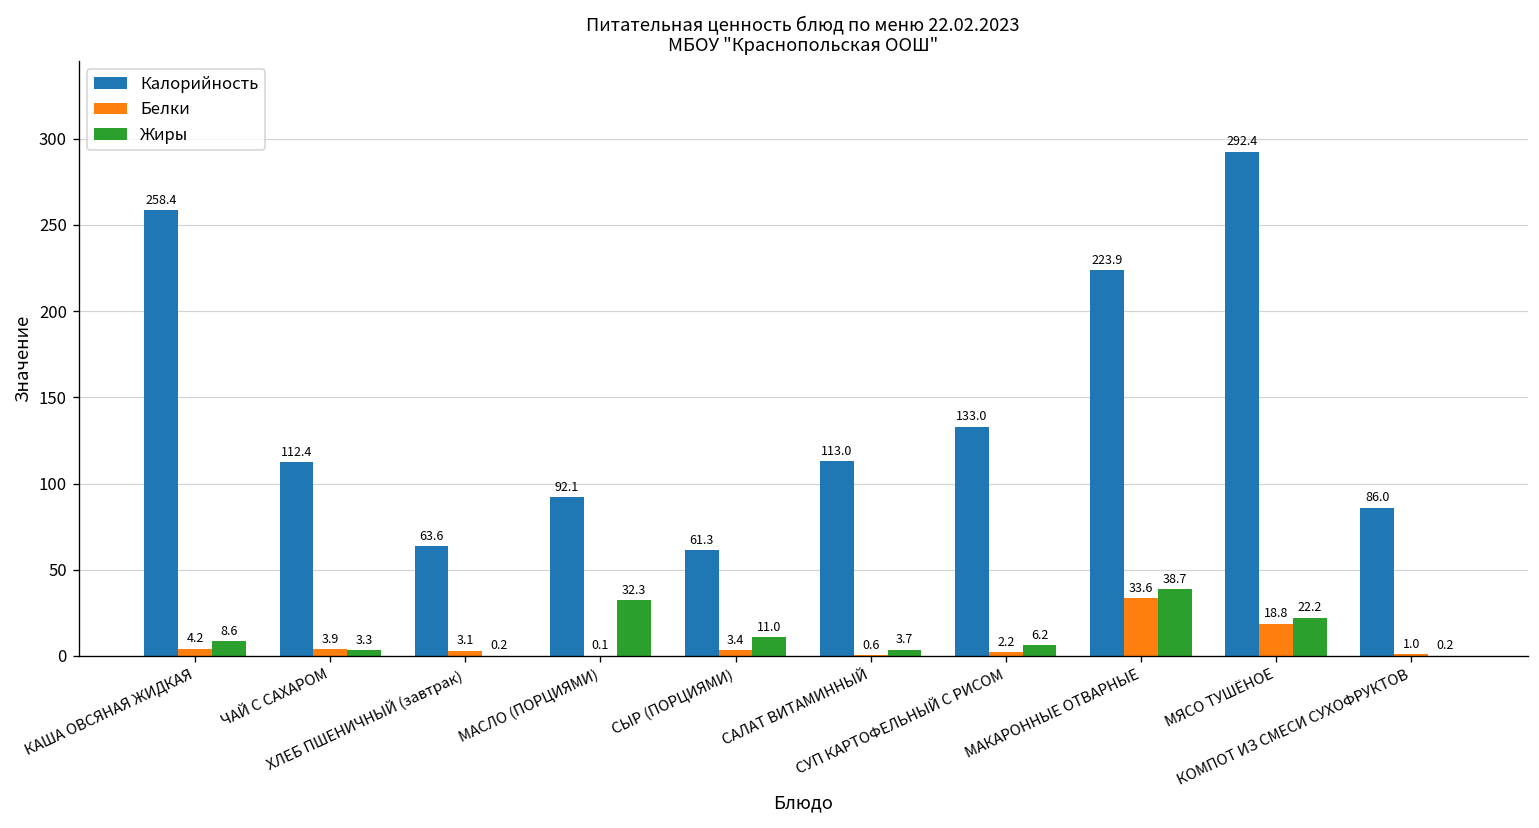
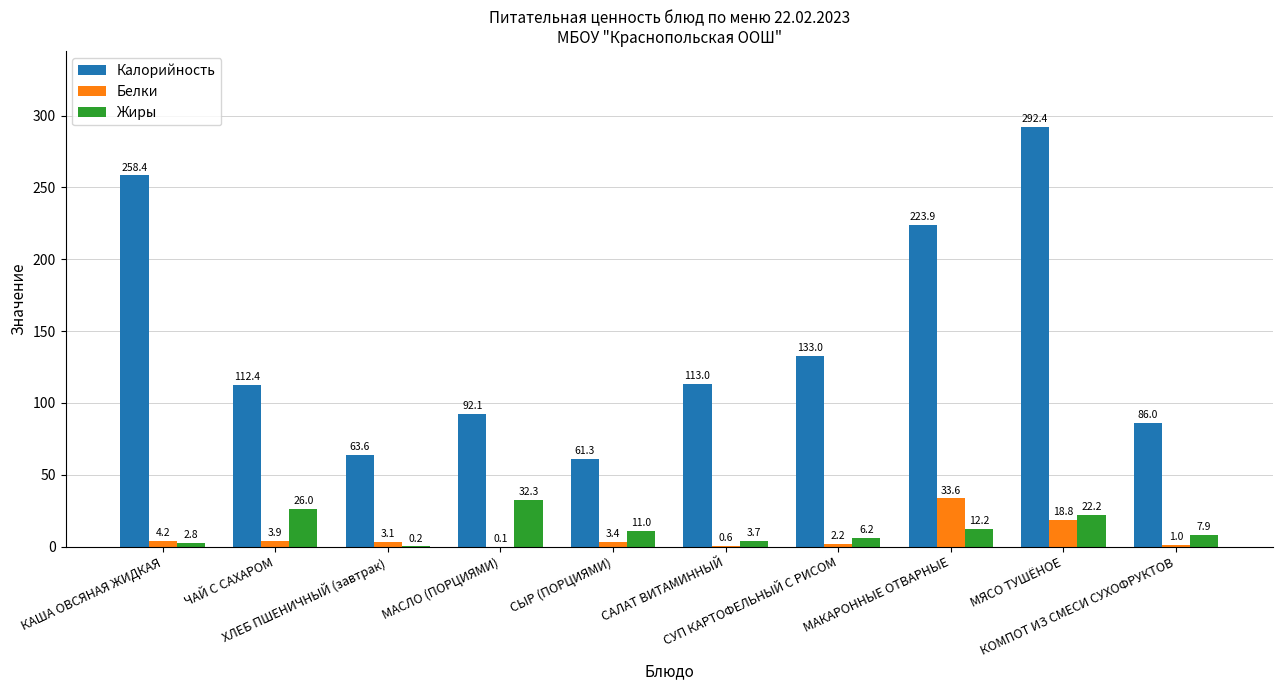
Жиры, КАША ОВСЯНАЯ ЖИДКАЯ: 8.6 -> 2.8
Жиры, ЧАЙ С САХАРОМ: 3.3 -> 26.0
Жиры, МАКАРОННЫЕ ОТВАРНЫЕ: 38.7 -> 12.2
Жиры, КОМПОТ ИЗ СМЕСИ СУХОФРУКТОВ: 0.2 -> 7.9
